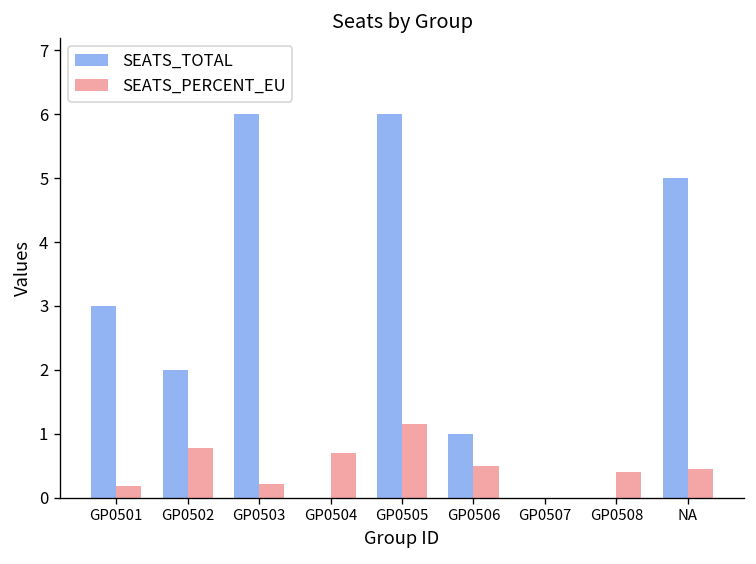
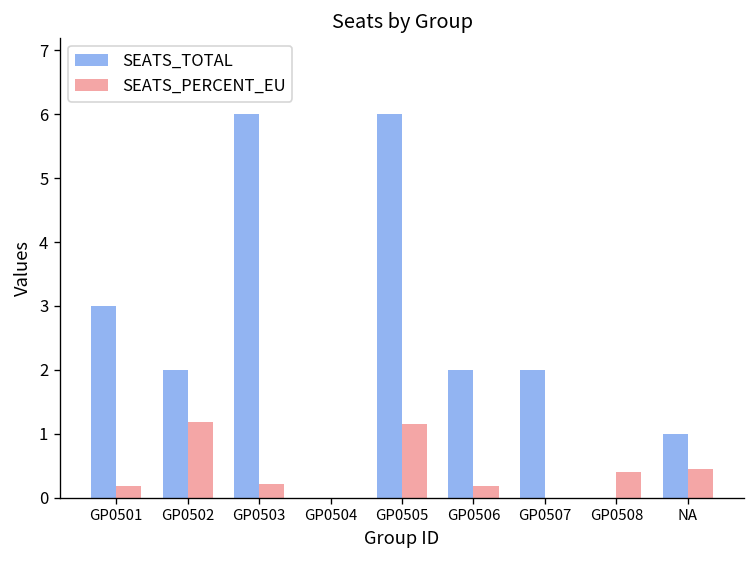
SEATS_PERCENT_EU, GP0502: 0.8 -> 1.2
SEATS_PERCENT_EU, GP0504: 0.7 -> 0.0
SEATS_TOTAL, GP0506: 1 -> 2
SEATS_PERCENT_EU, GP0506: 0.5 -> 0.2
SEATS_TOTAL, GP0507: 0 -> 2
SEATS_TOTAL, NA: 5 -> 1
